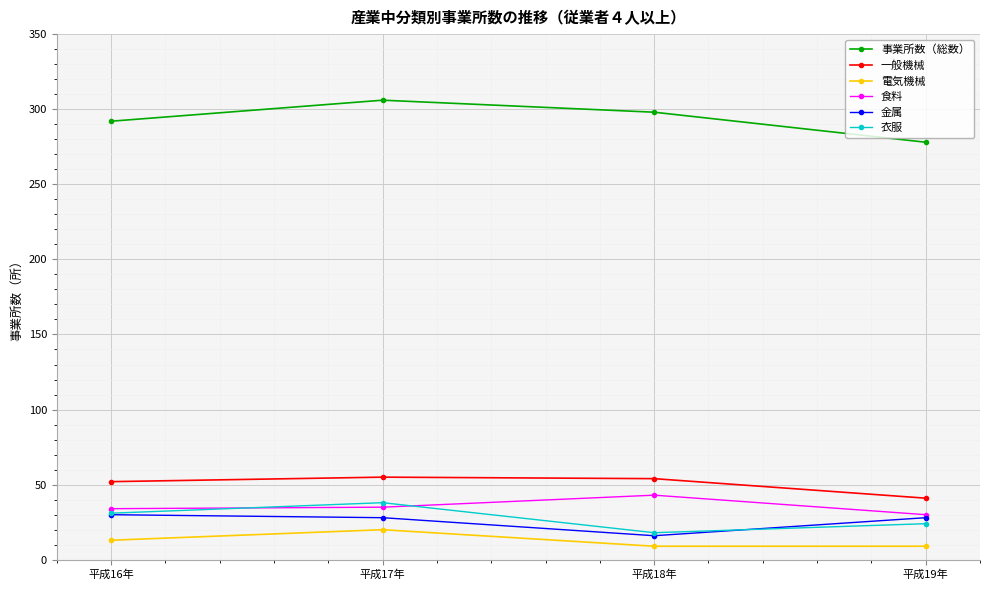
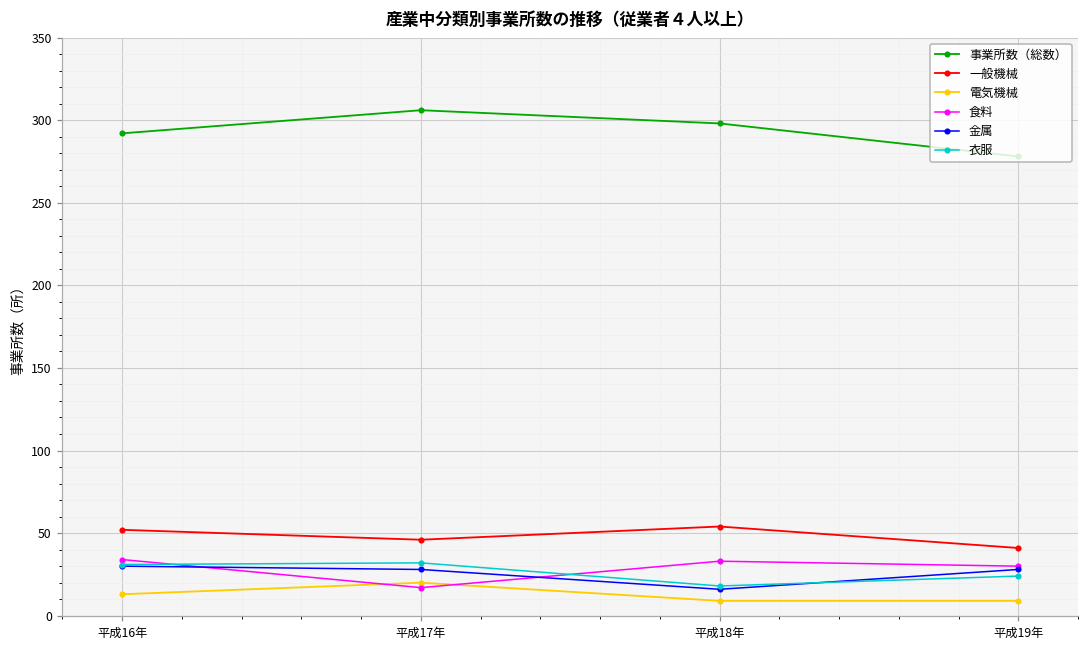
一般機械, 平成17年: 55 -> 46
食料, 平成17年: 35 -> 17
衣服, 平成17年: 38 -> 32
食料, 平成18年: 43 -> 33
